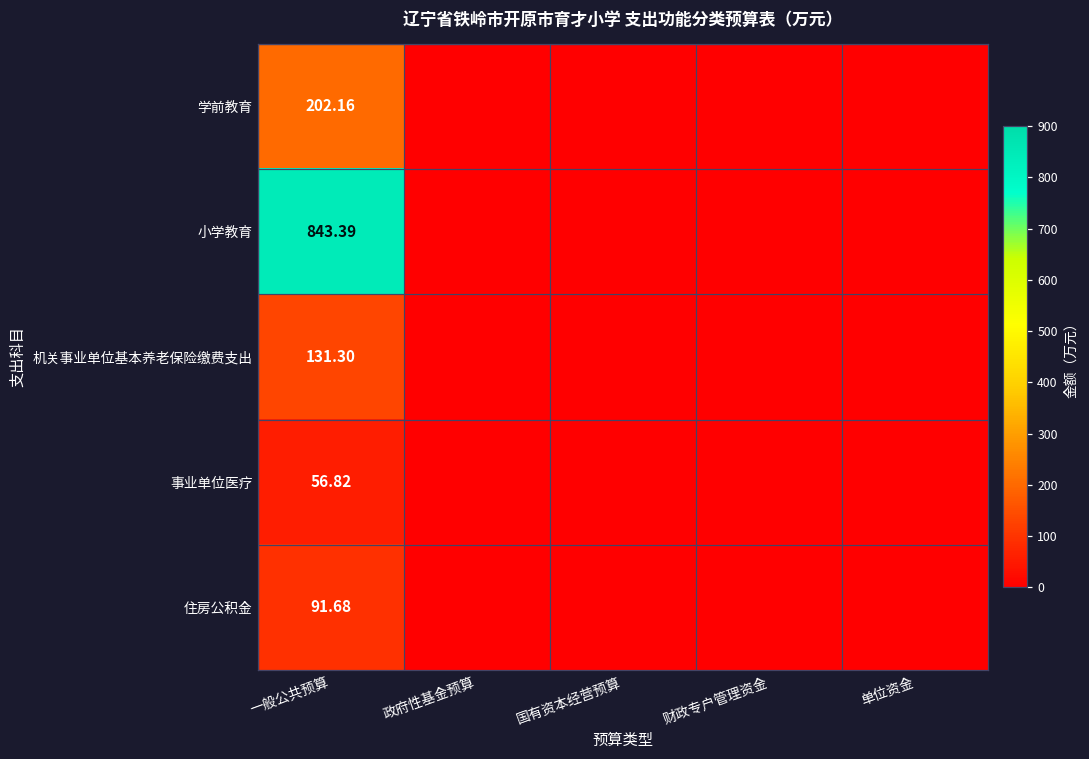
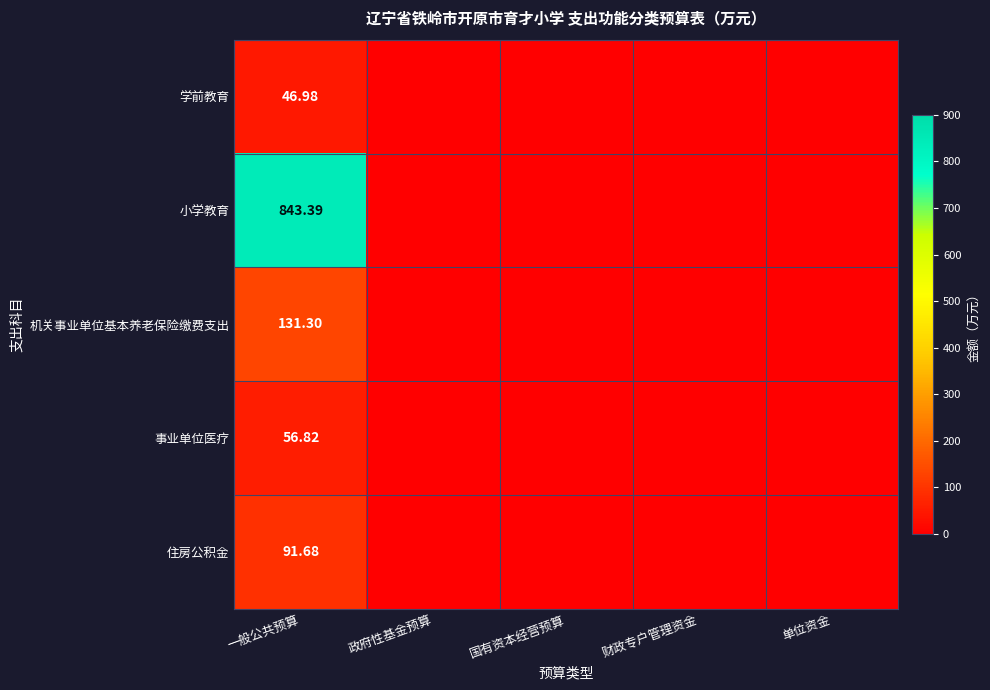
学前教育, 一般公共预算: 202.16 -> 46.98
